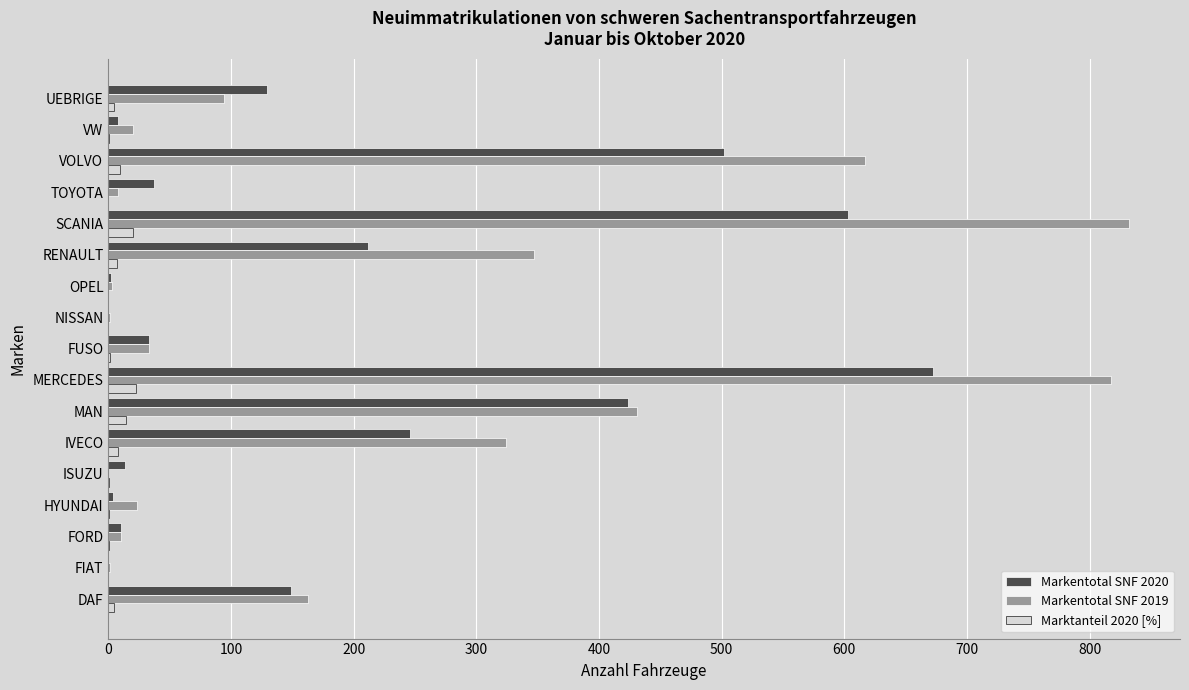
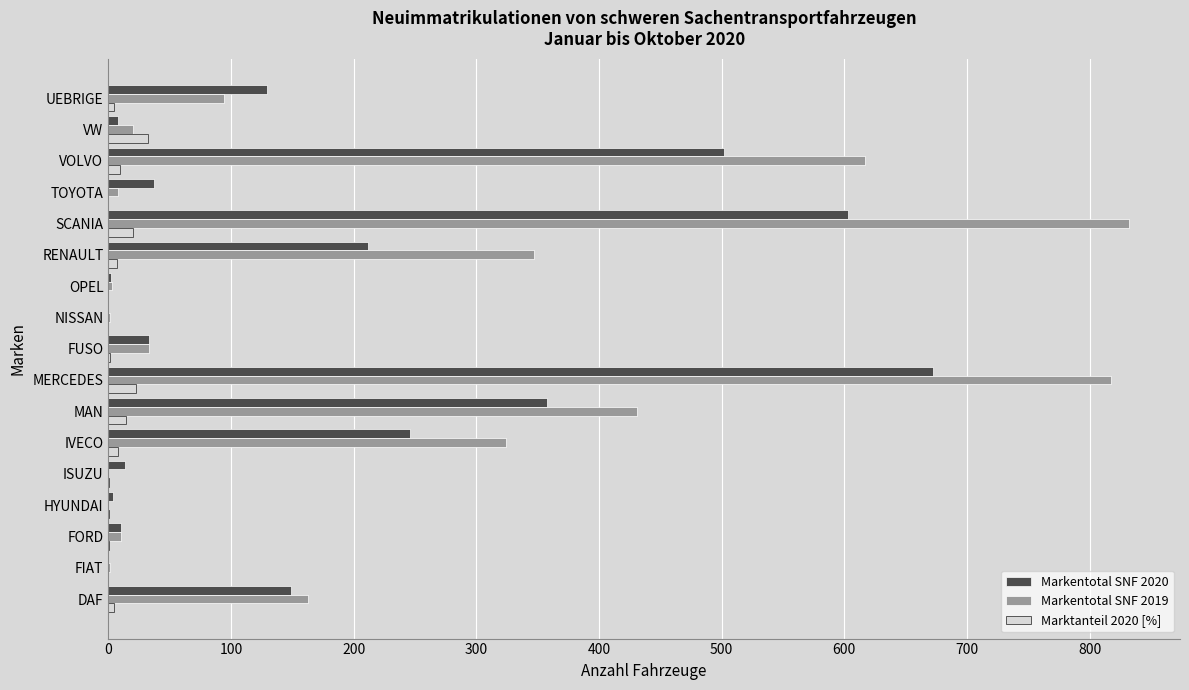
Marktanteil 2020 [%], VW: 0 -> 33
Markentotal SNF 2020, MAN: 424 -> 358
Markentotal SNF 2019, HYUNDAI: 23 -> 0
